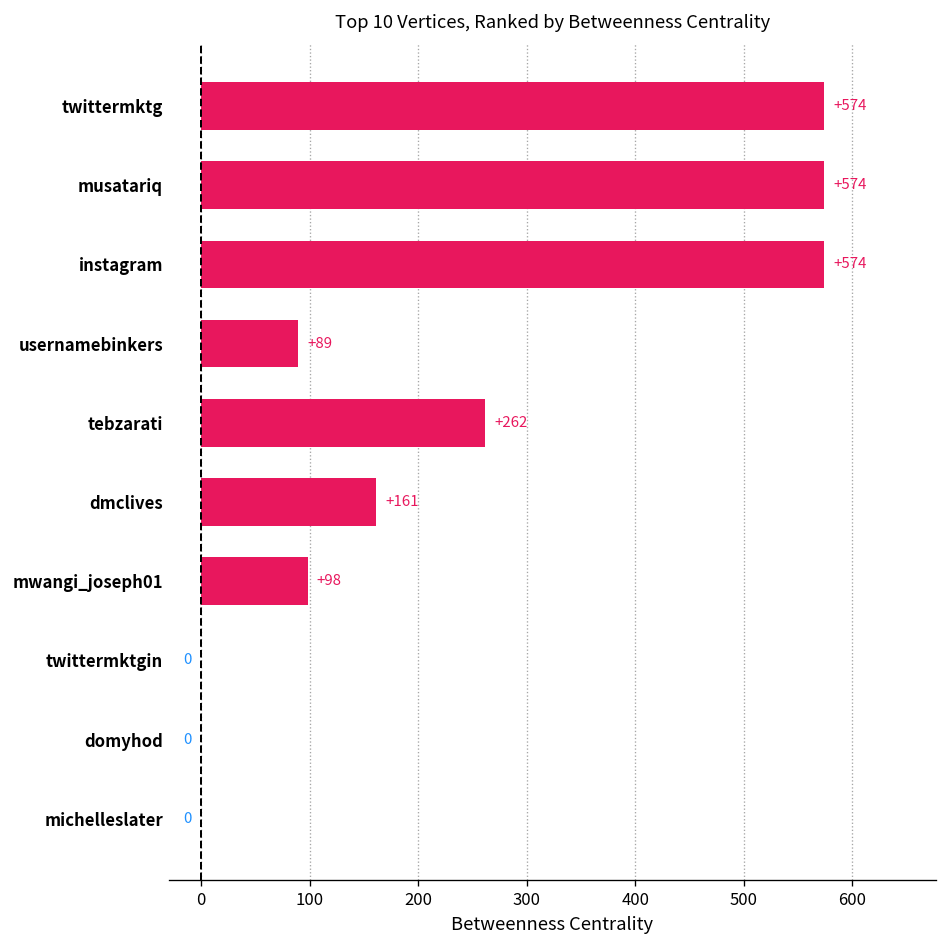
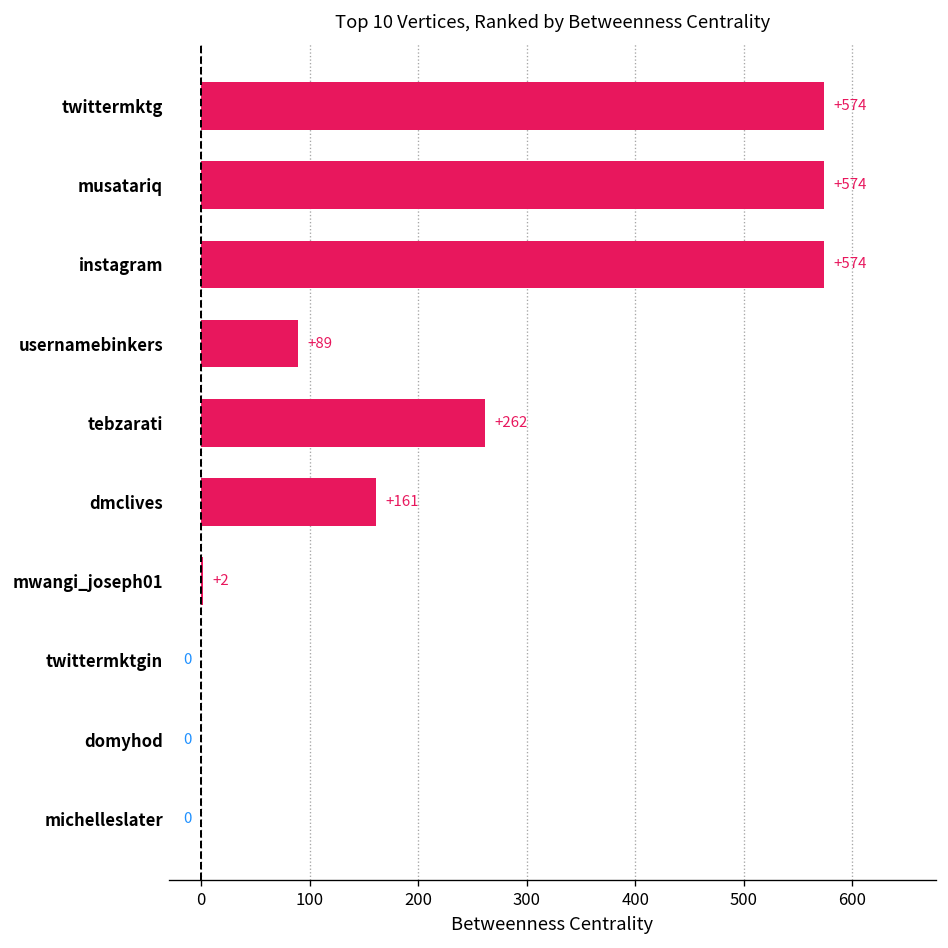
mwangi_joseph01: +98 -> +2
